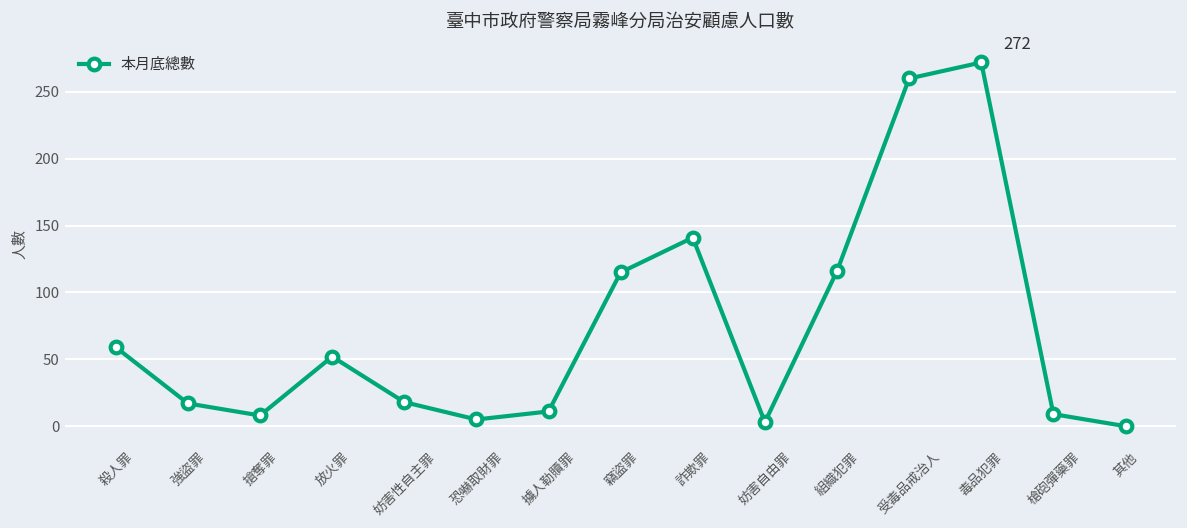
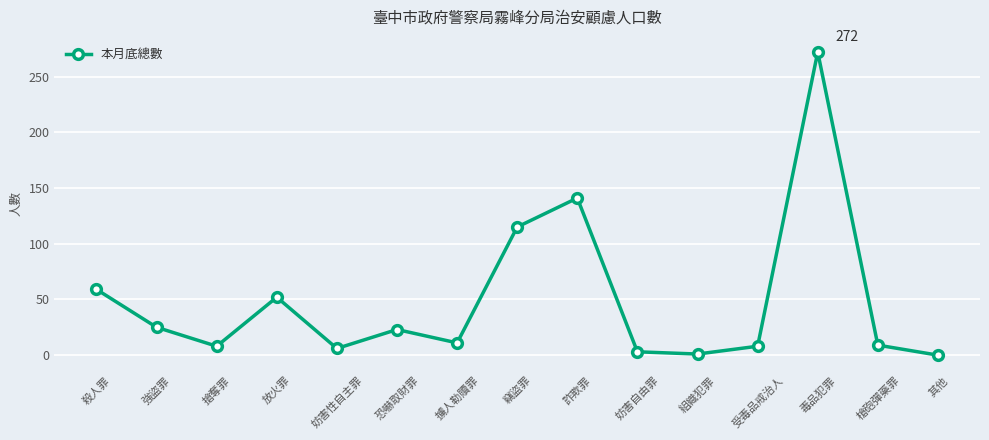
強盜罪: 17 -> 25
妨害性自主罪: 18 -> 6
恐嚇取財罪: 5 -> 23
組織犯罪: 116 -> 1
受毒品戒治人: 260 -> 8
